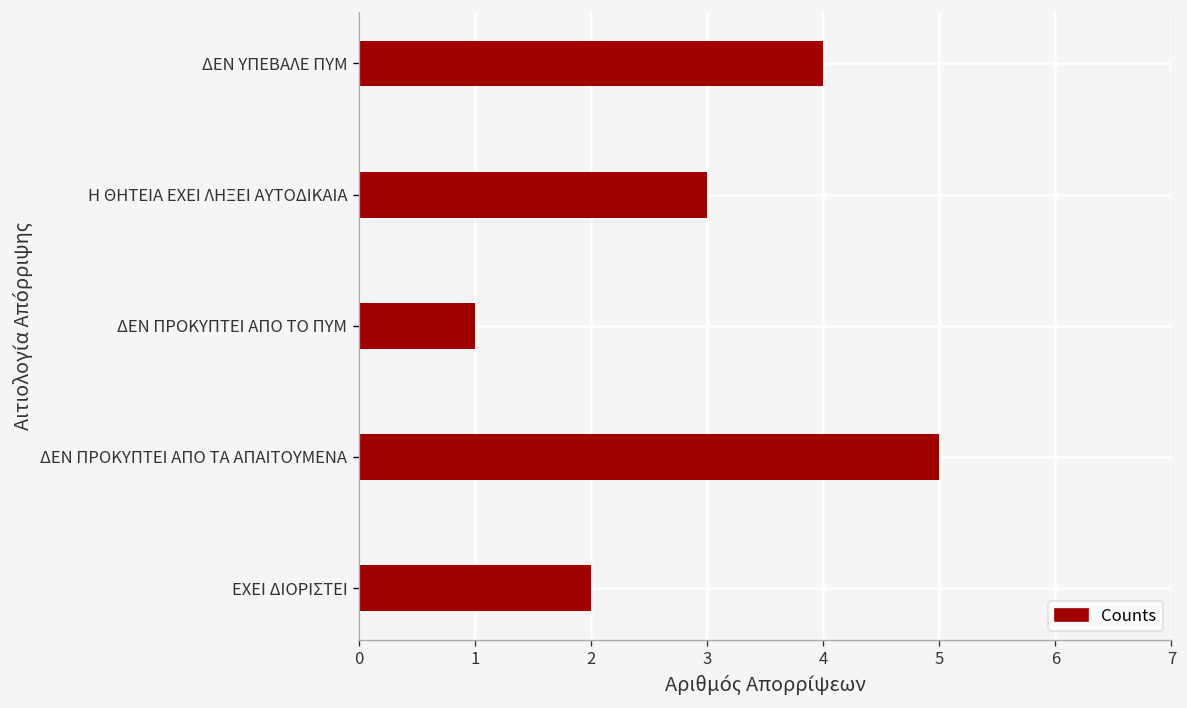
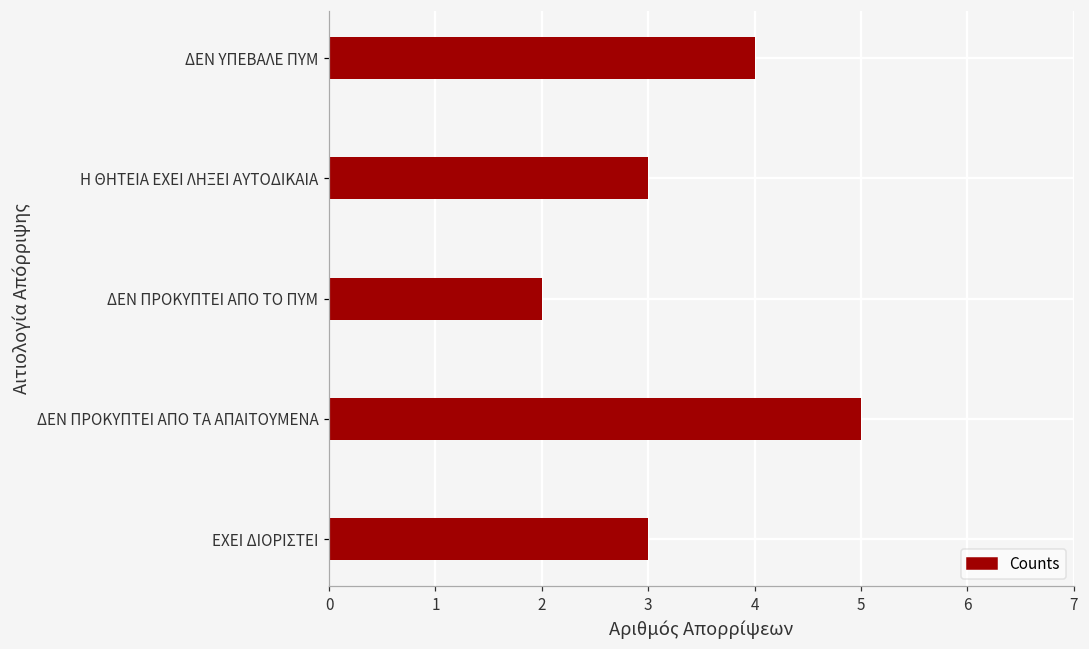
ΔΕΝ ΠΡΟΚΥΠΤΕΙ ΑΠΟ ΤΟ ΠΥΜ: 1 -> 2
ΕΧΕΙ ΔΙΟΡΙΣΤΕΙ: 2 -> 3
